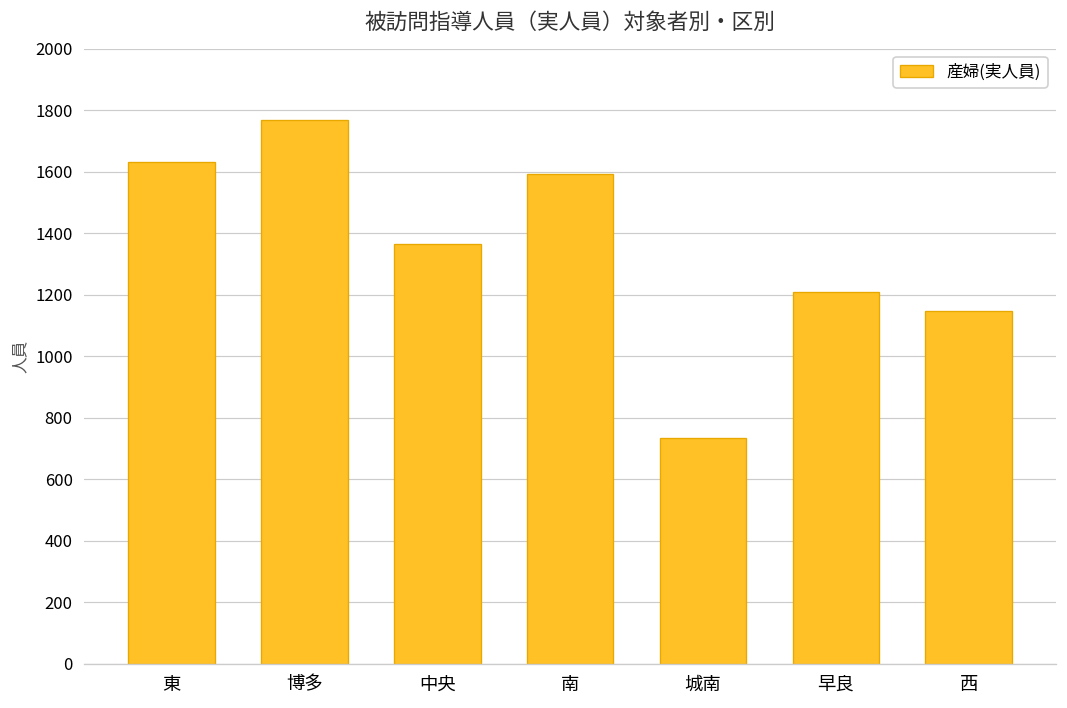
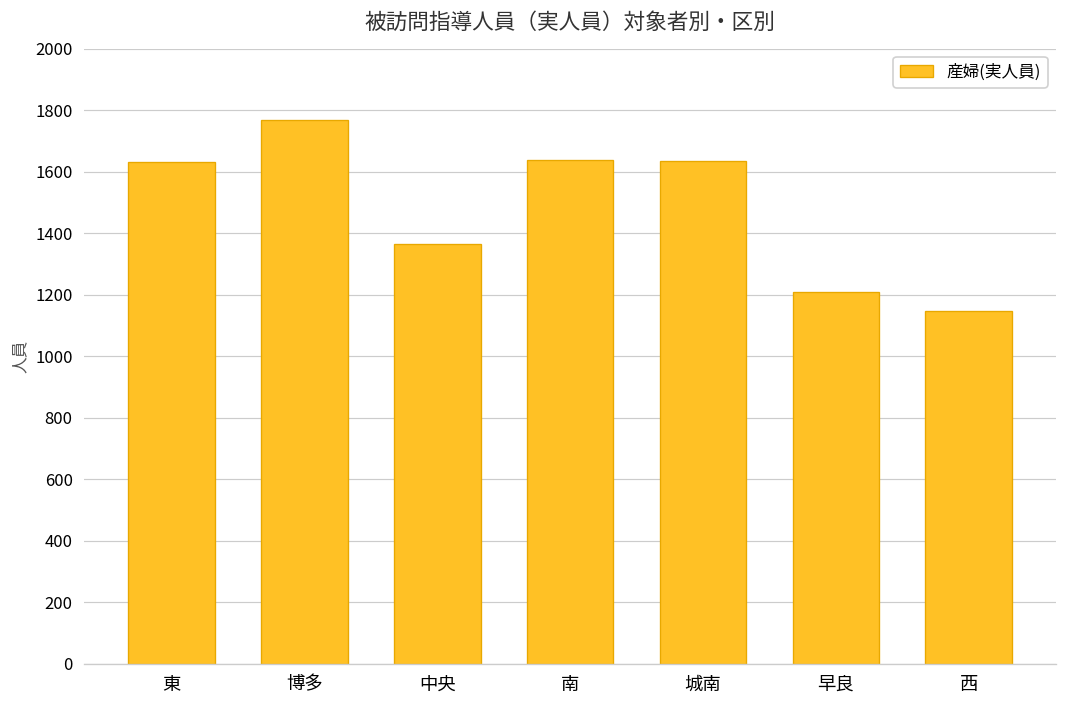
南: 1590 -> 1640
城南: 730 -> 1640
